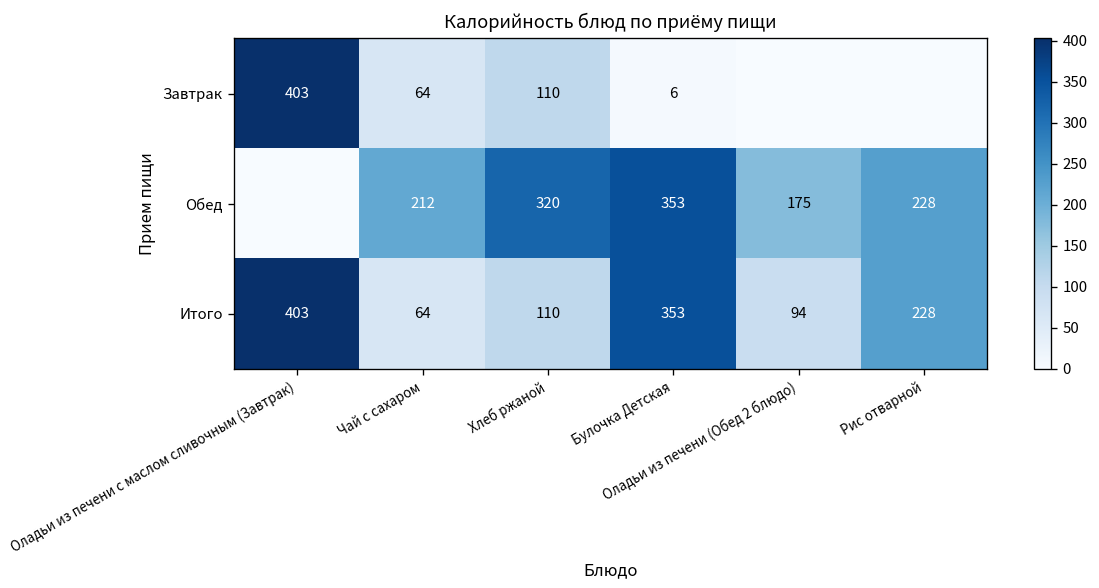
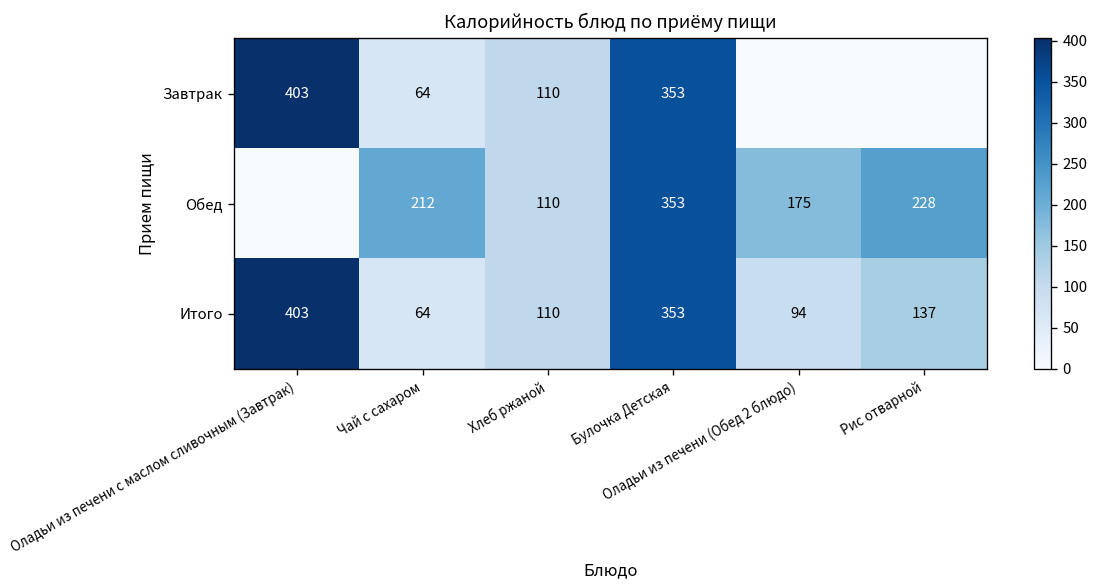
Завтрак, Булочка Детская: 6 -> 353
Обед, Хлеб ржаной: 320 -> 110
Итого, Рис отварной: 228 -> 137
